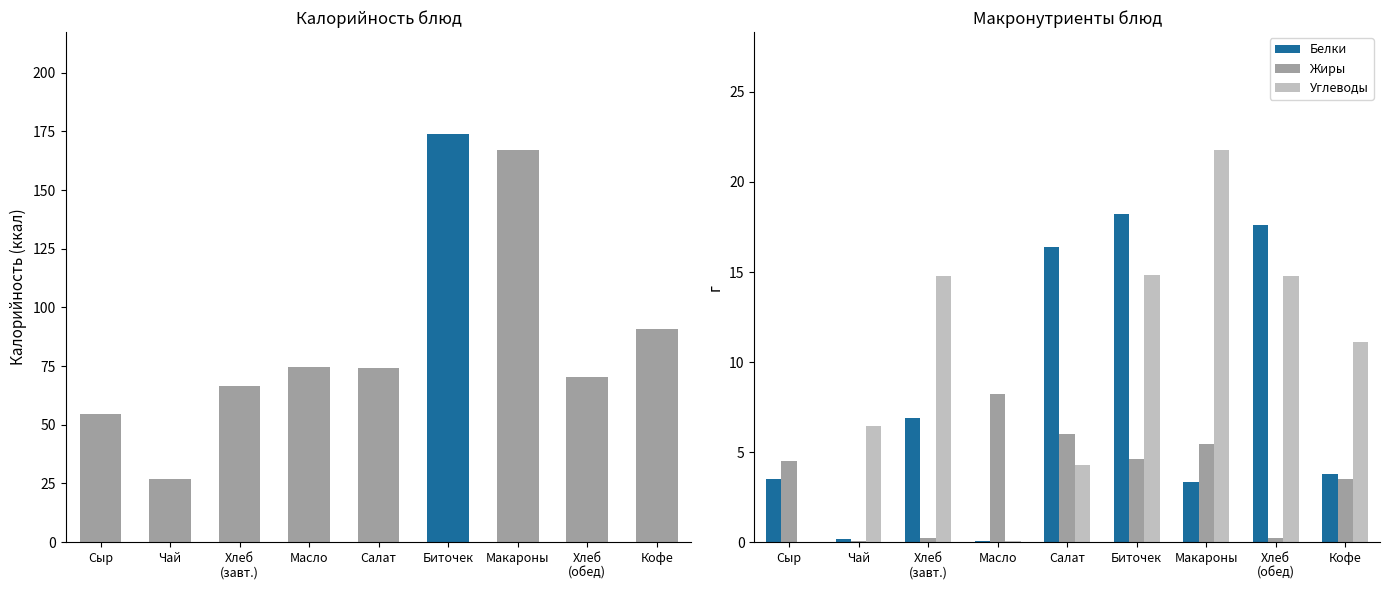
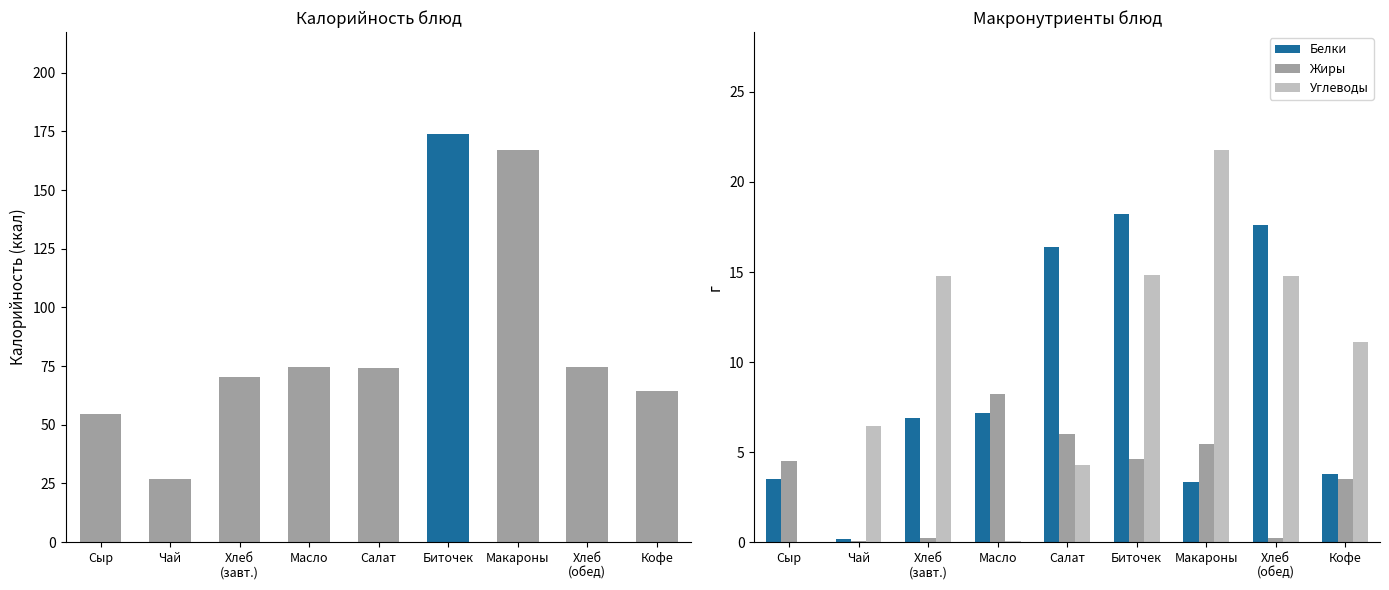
Калорийность блюд, Хлеб (завт.): 66 -> 70
Калорийность блюд, Хлеб (обед): 70 -> 75
Калорийность блюд, Кофе: 91 -> 65
Макронутриенты блюд, Белки, Масло: 0.1 -> 7.2
